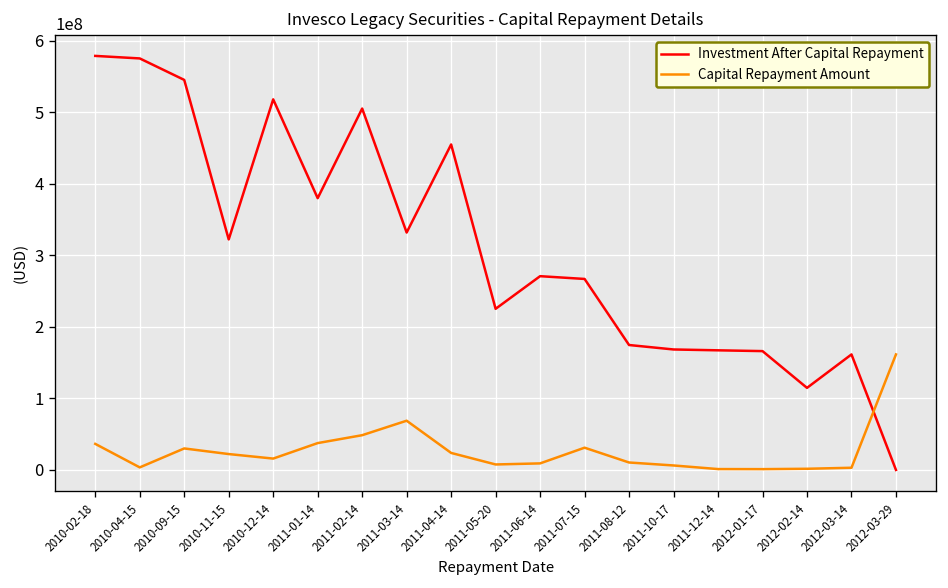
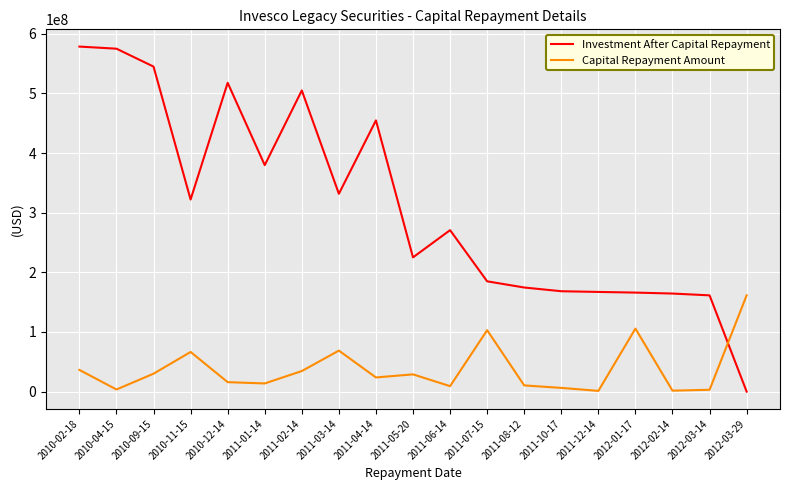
Capital Repayment Amount, 2010-11-15: 20000000 -> 70000000
Capital Repayment Amount, 2011-01-14: 40000000 -> 10000000
Capital Repayment Amount, 2011-02-14: 50000000 -> 30000000
Capital Repayment Amount, 2011-05-20: 10000000 -> 30000000
Investment After Capital Repayment, 2011-07-15: 270000000 -> 180000000
Capital Repayment Amount, 2011-07-15: 30000000 -> 100000000
Capital Repayment Amount, 2012-01-17: 0 -> 110000000
Investment After Capital Repayment, 2012-02-14: 110000000 -> 160000000
